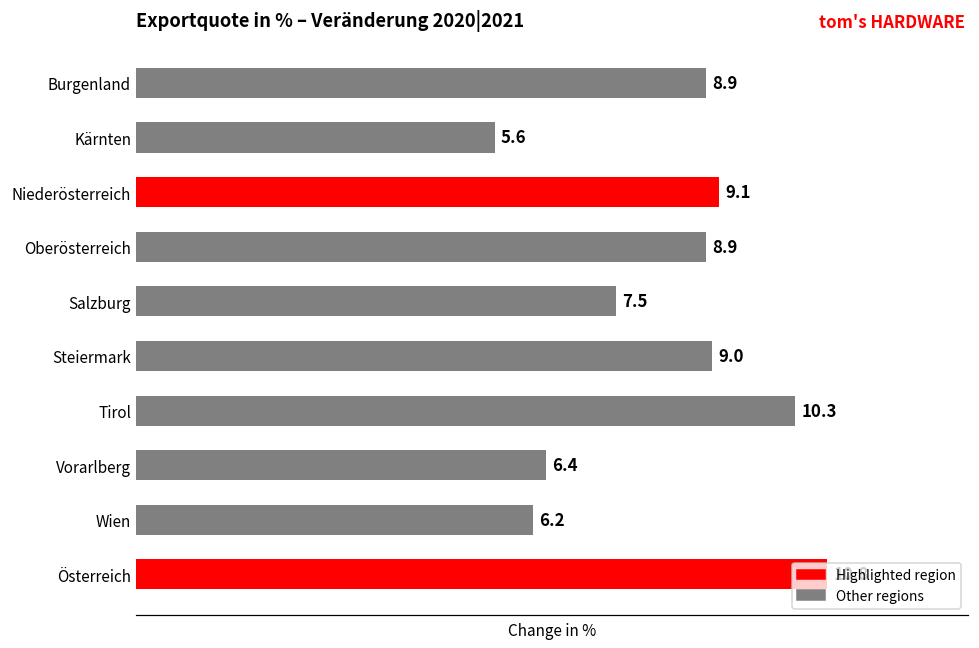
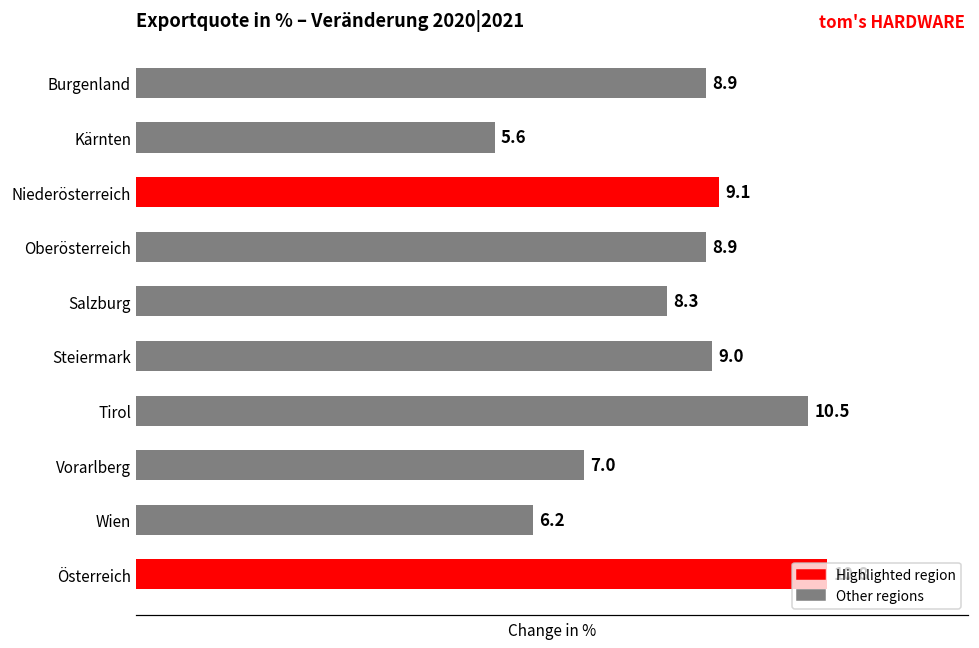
Salzburg: 7.5 -> 8.3
Tirol: 10.3 -> 10.5
Vorarlberg: 6.4 -> 7.0
